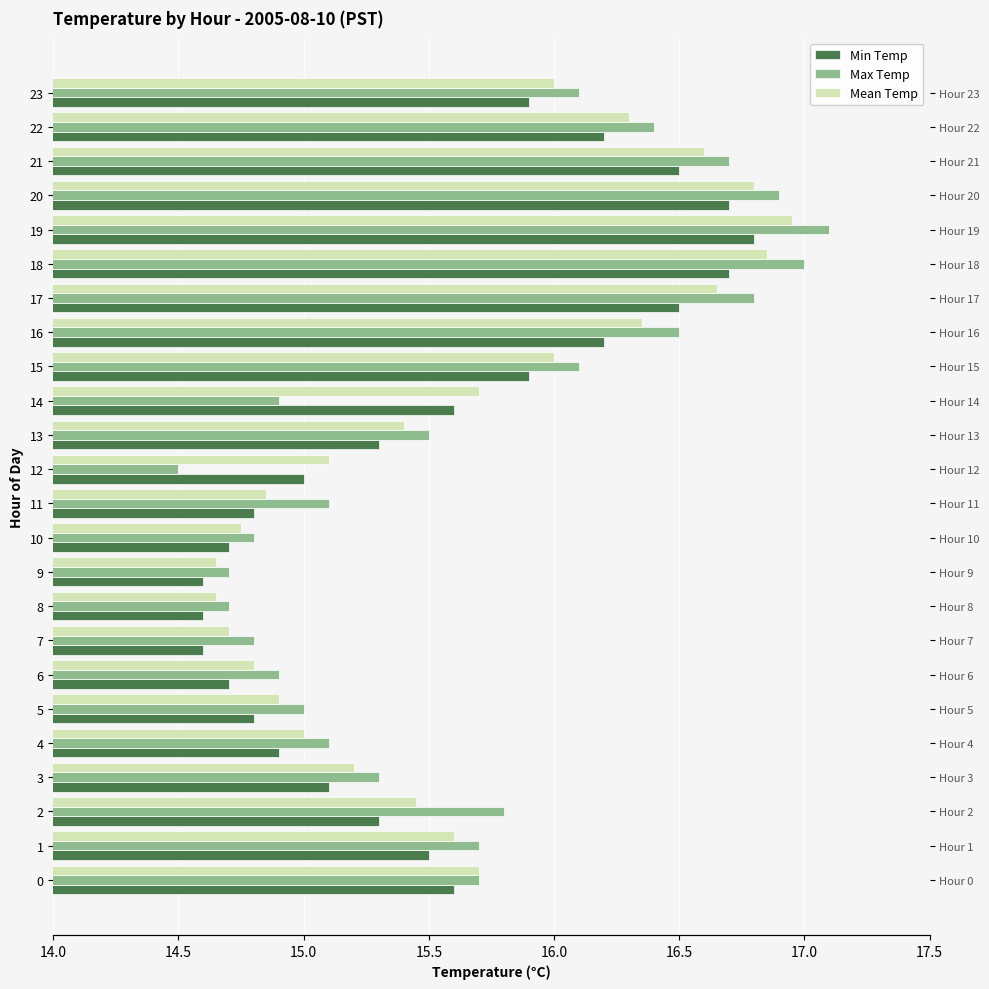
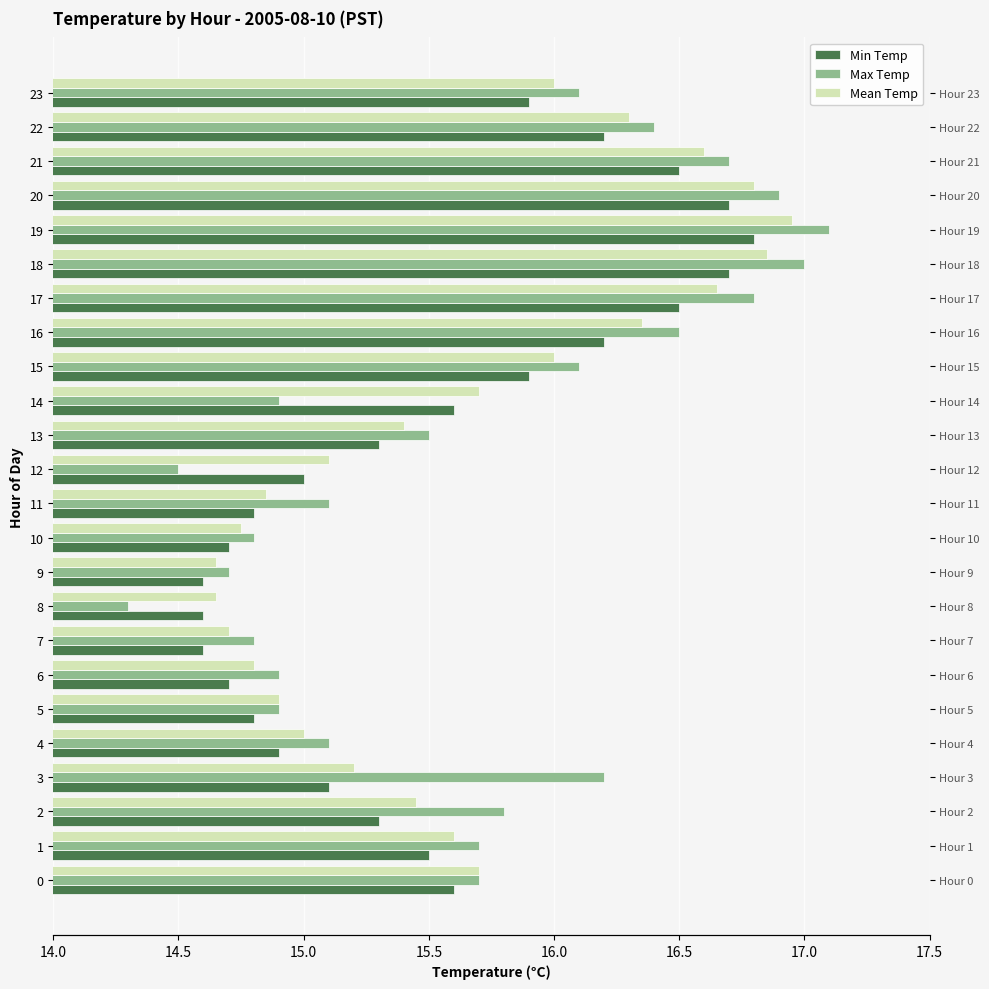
Max Temp, 8: 14.7 -> 14.3
Max Temp, 5: 15.0 -> 14.9
Max Temp, 3: 15.3 -> 16.2
